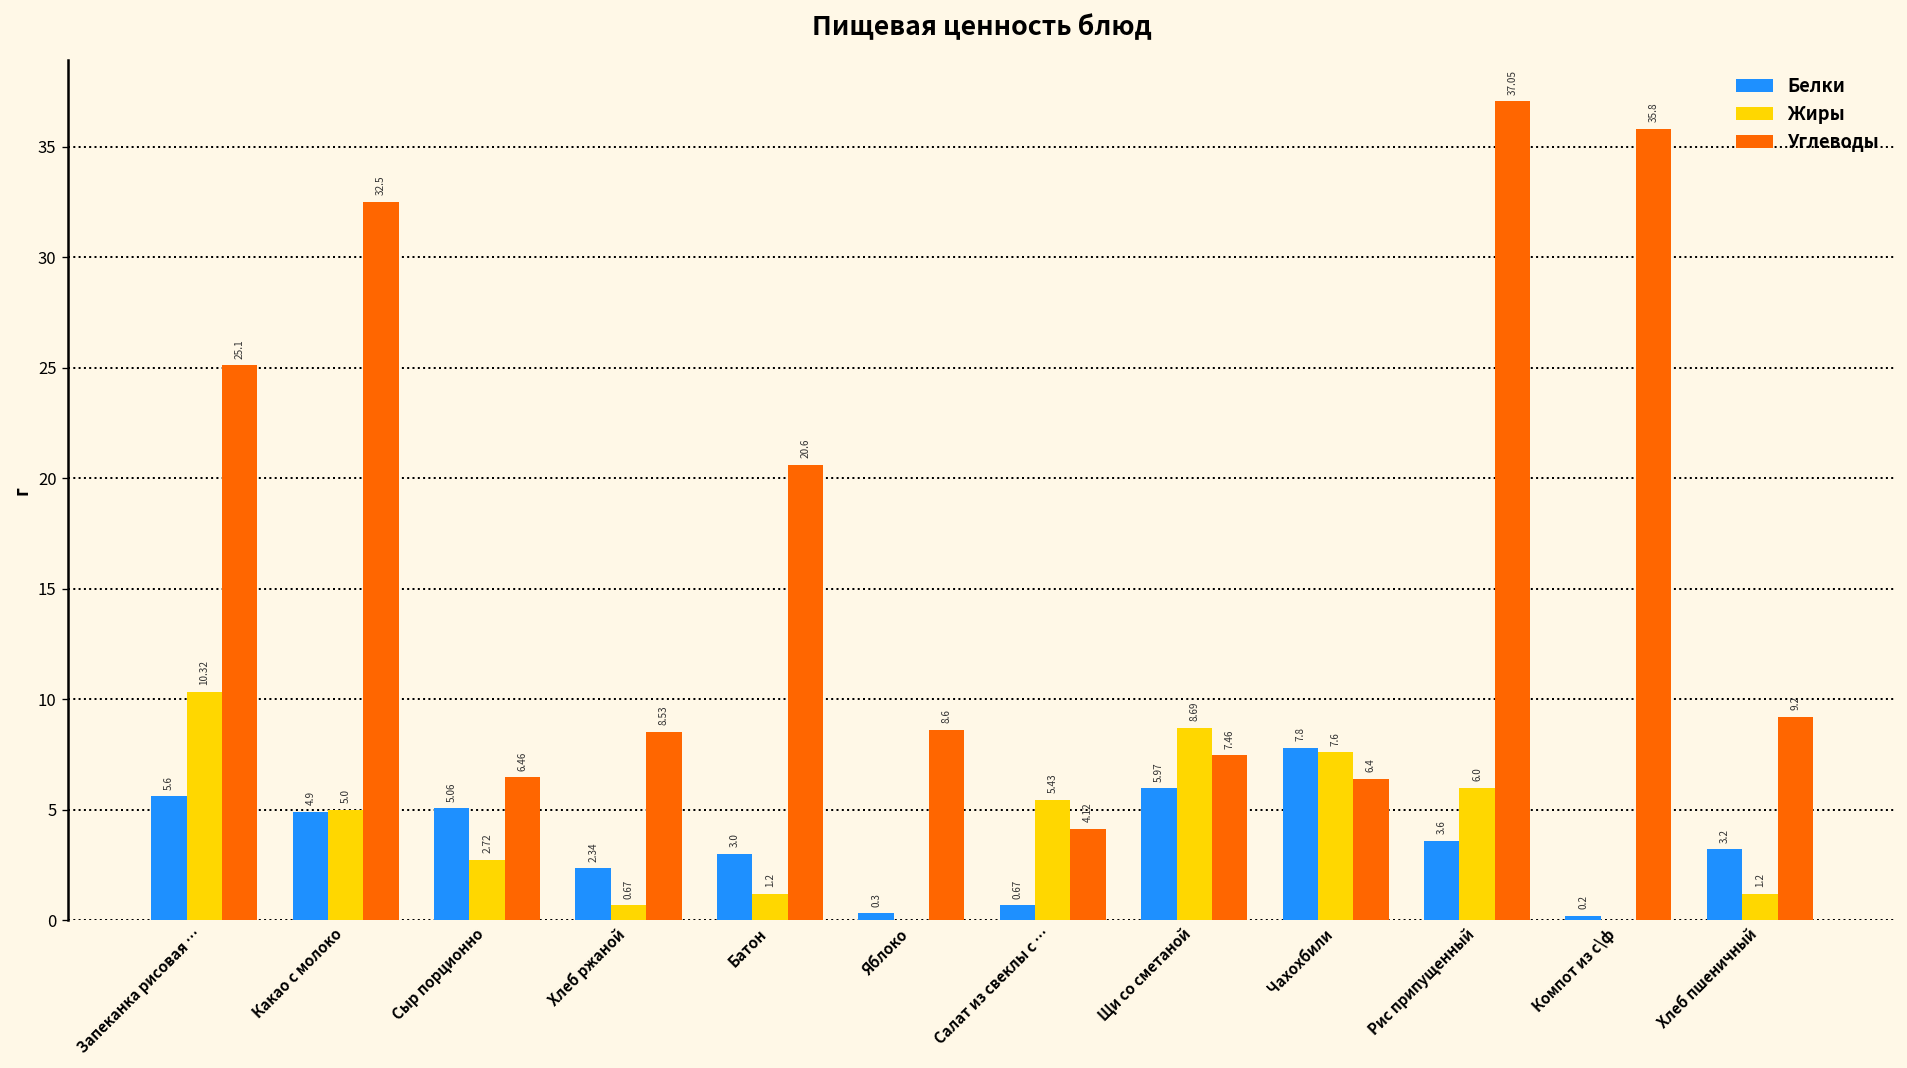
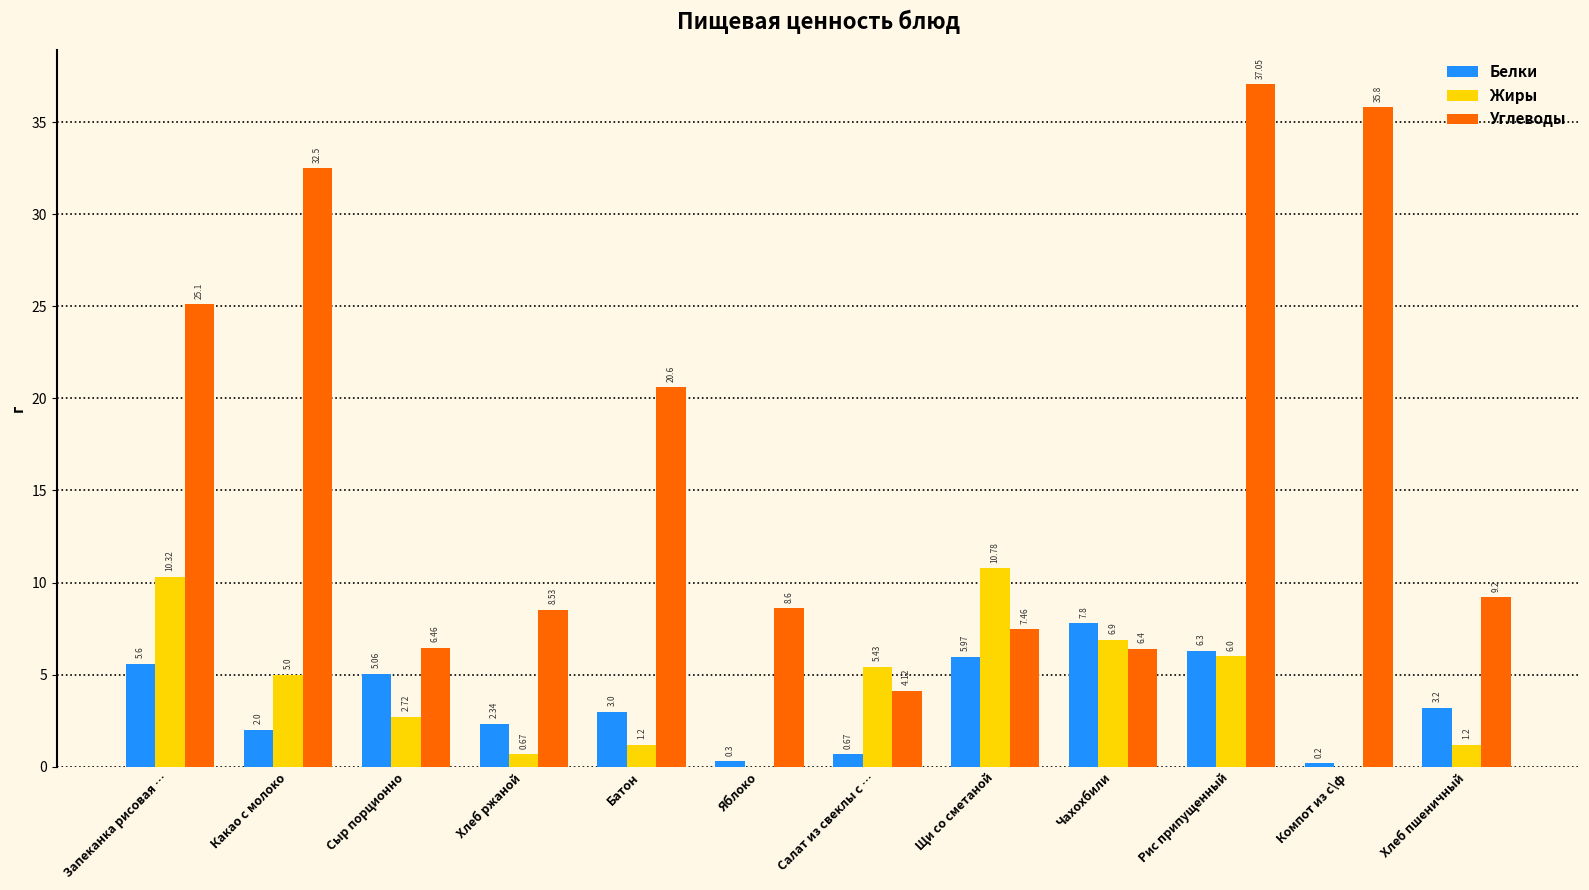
Белки, Какао с молоко: 4.9 -> 2.0
Жиры, Щи со сметаной: 8.69 -> 10.78
Жиры, Чахохбили: 7.6 -> 6.9
Белки, Рис припущенный: 3.6 -> 6.3
